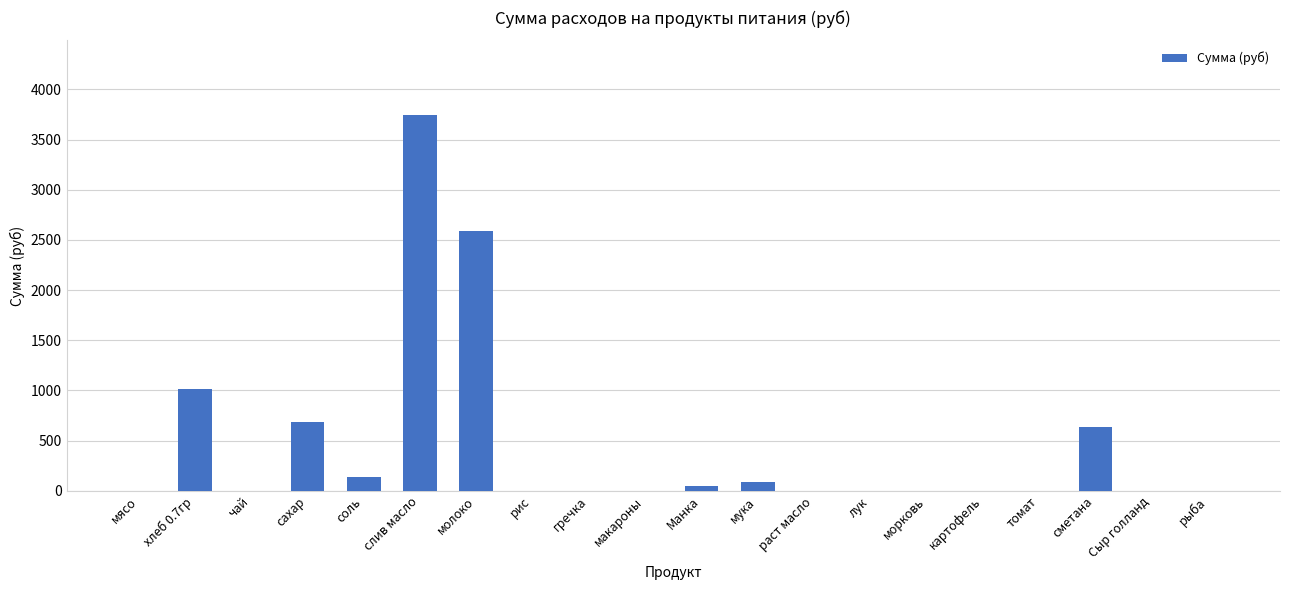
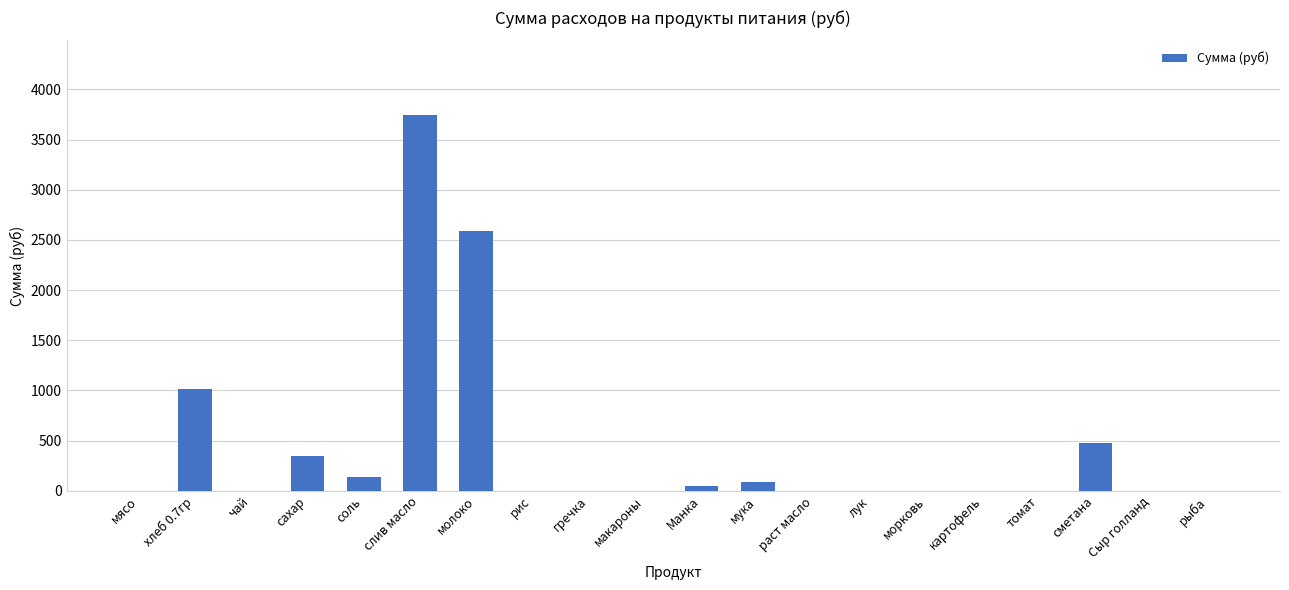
сахар: 680 -> 350
сметана: 640 -> 470
